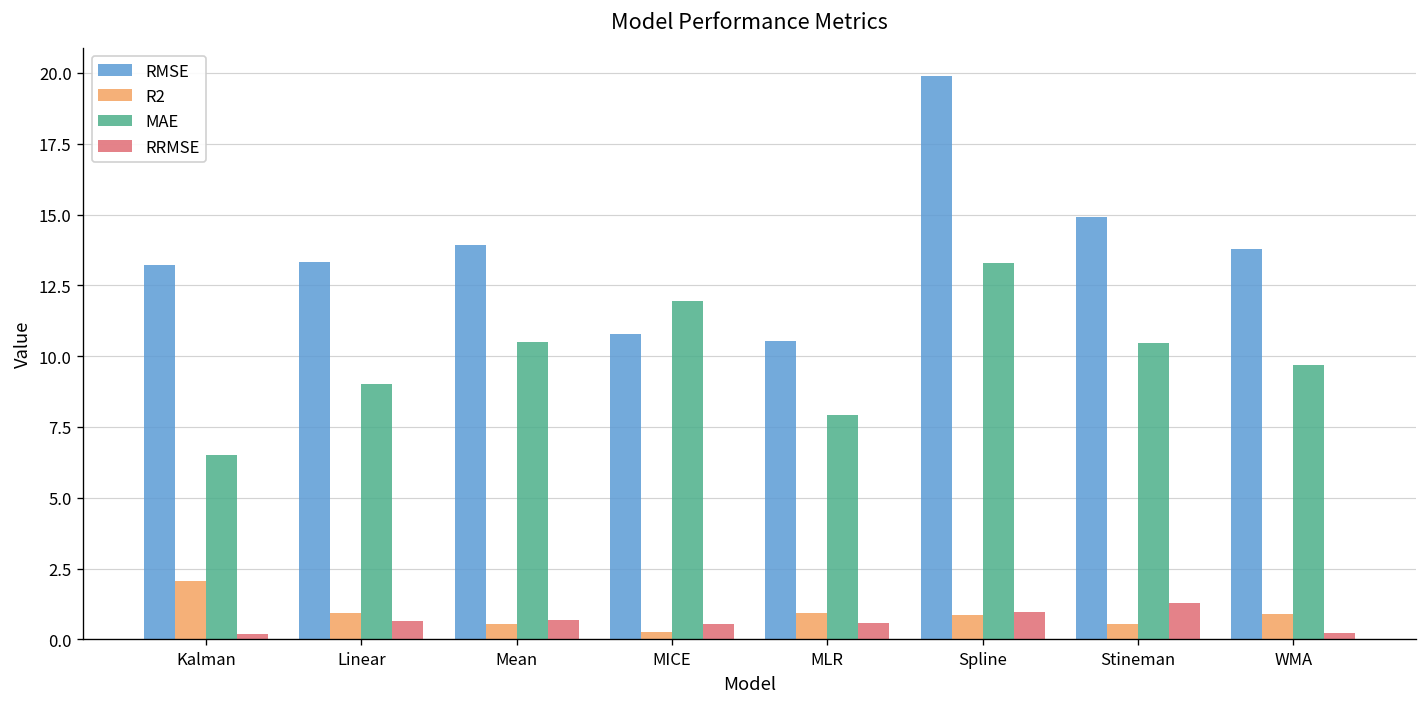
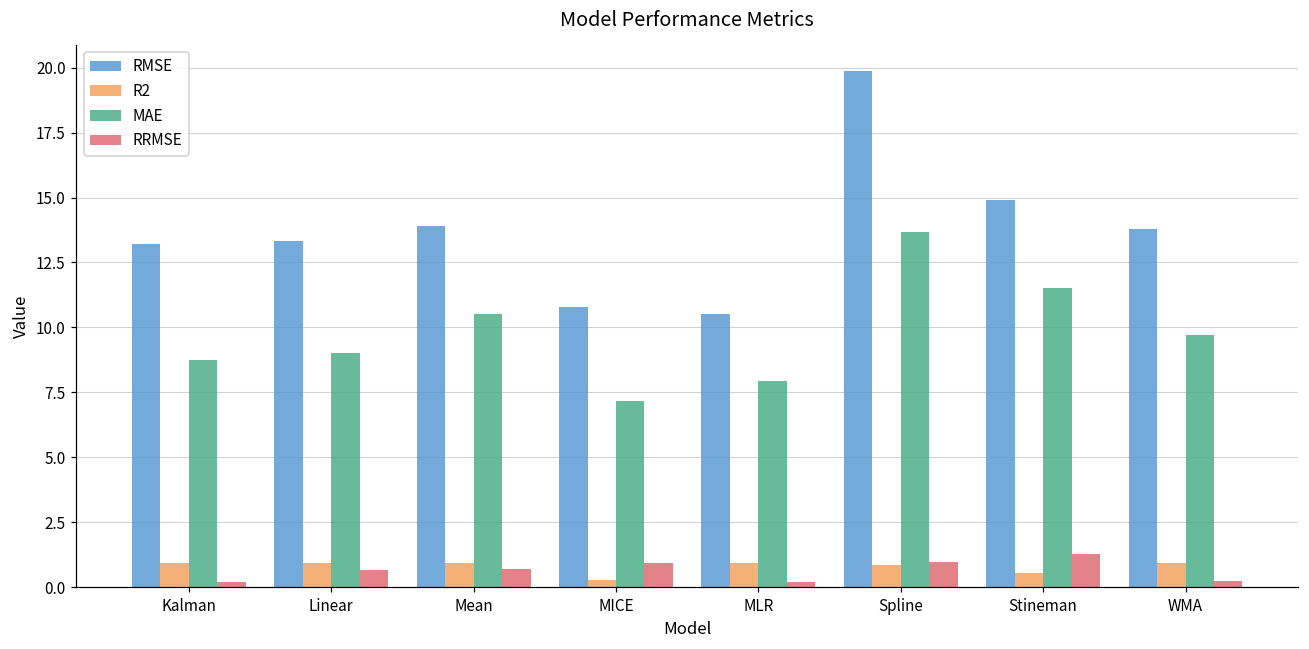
R2, Kalman: 2.1 -> 0.9
MAE, Kalman: 6.5 -> 8.7
R2, Mean: 0.5 -> 0.9
MAE, MICE: 11.9 -> 7.2
RRMSE, MICE: 0.5 -> 0.9
RRMSE, MLR: 0.6 -> 0.2
MAE, Spline: 13.3 -> 13.7
MAE, Stineman: 10.5 -> 11.5
